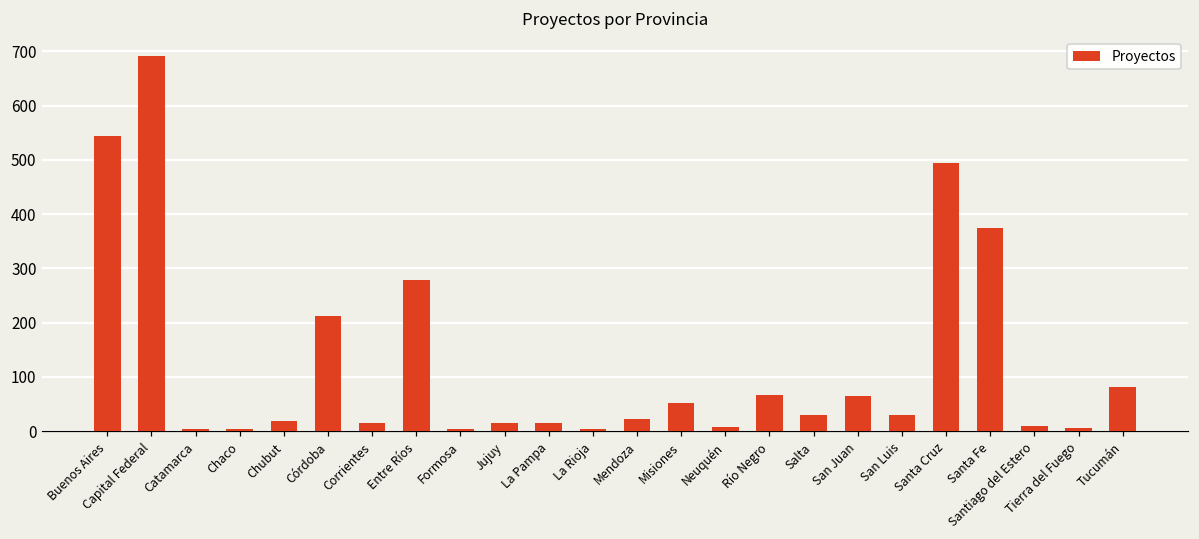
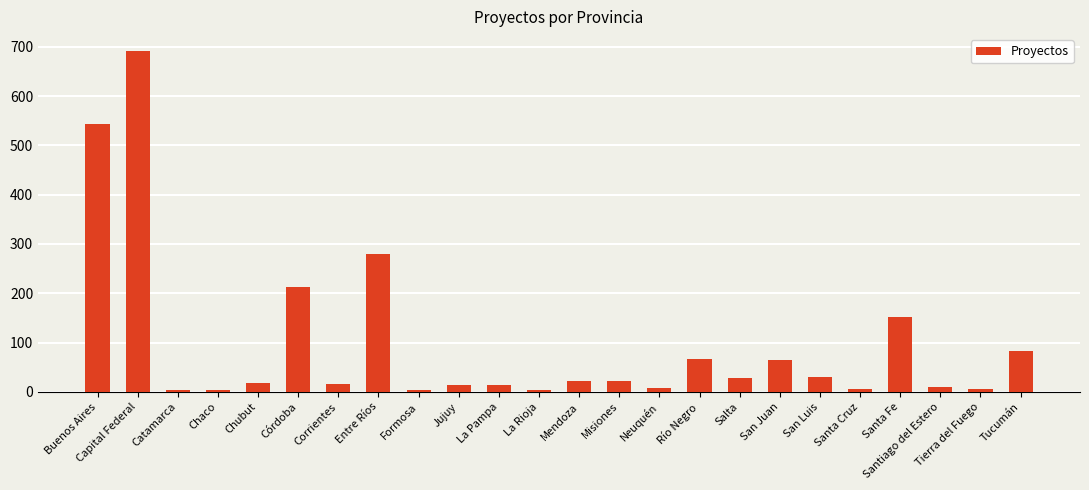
Misiones: 50 -> 20
Santa Cruz: 500 -> 10
Santa Fe: 370 -> 150
